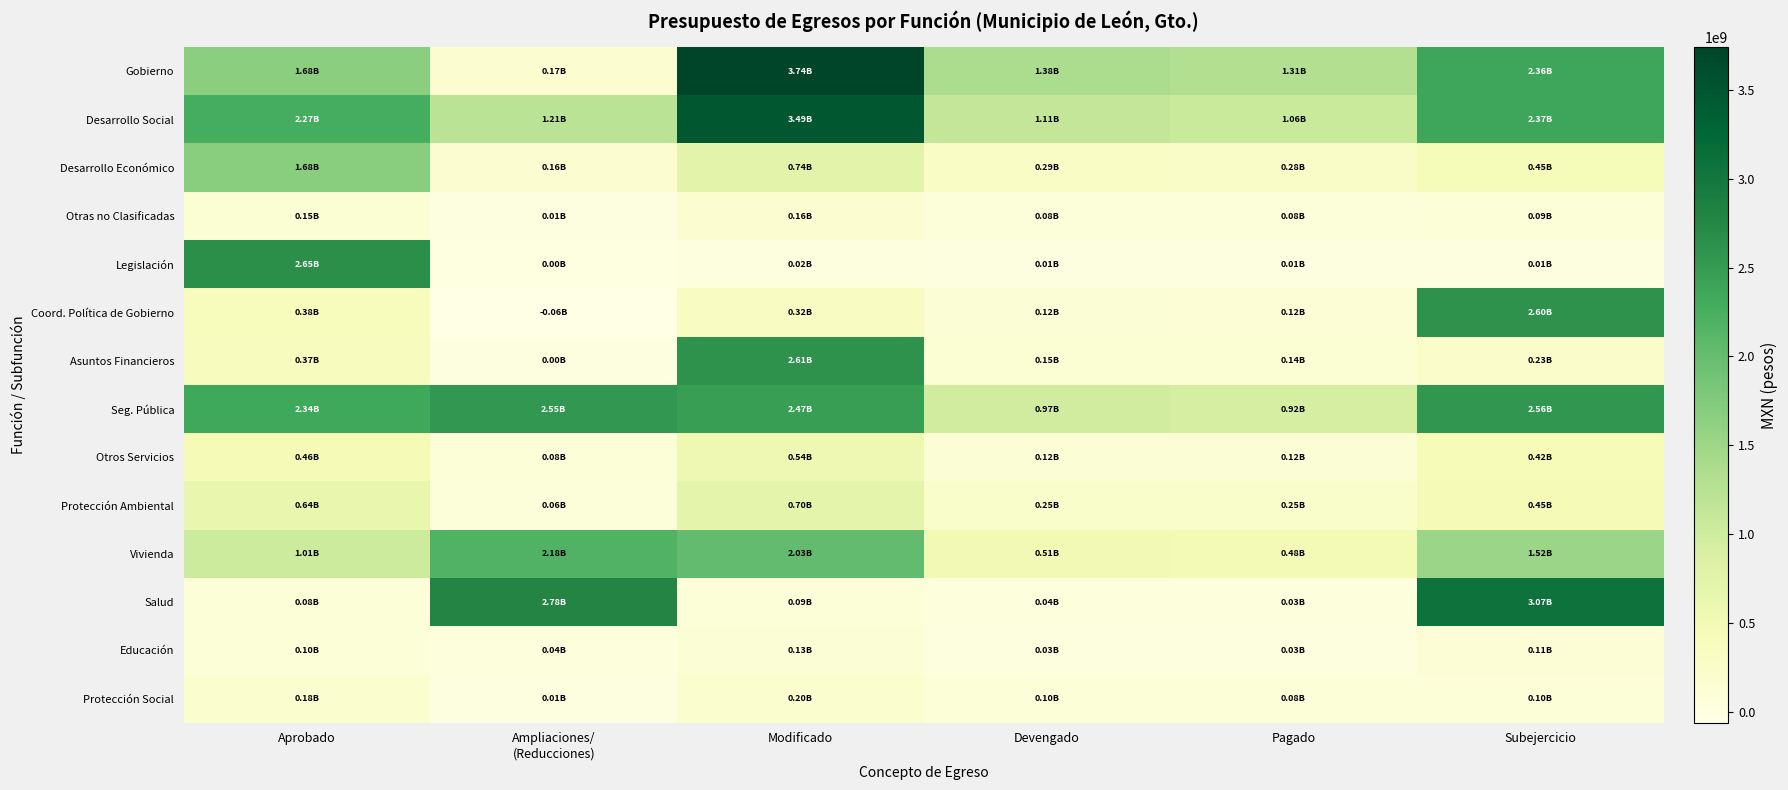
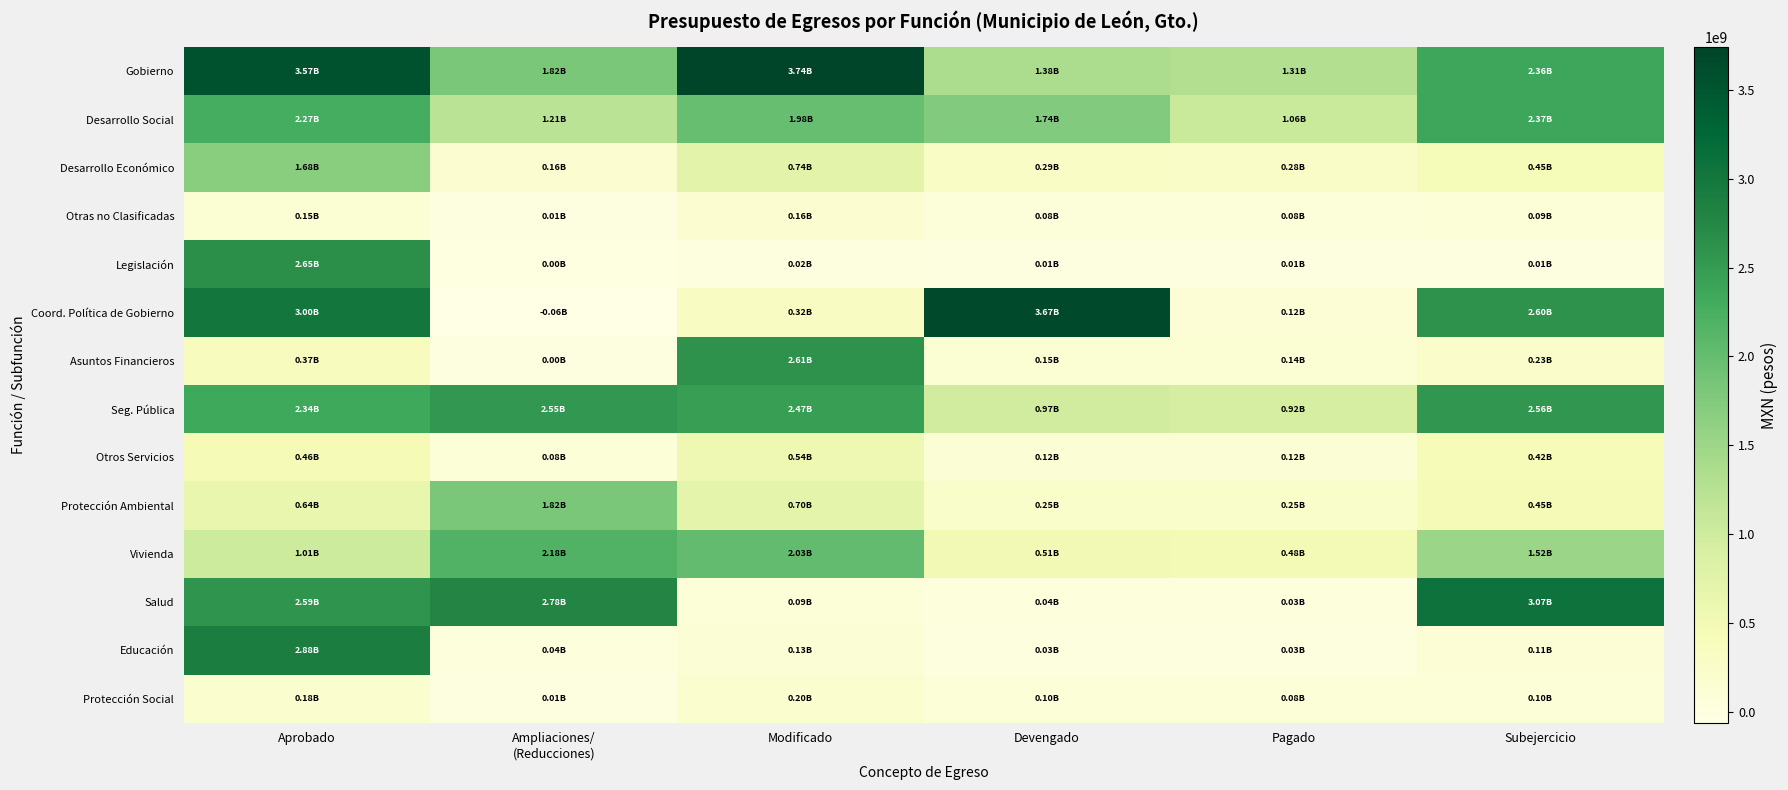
Gobierno, Aprobado: 1.68B -> 3.57B
Gobierno, Ampliaciones/ (Reducciones): 0.17B -> 1.82B
Desarrollo Social, Modificado: 3.49B -> 1.98B
Desarrollo Social, Devengado: 1.11B -> 1.74B
Coord. Política de Gobierno, Aprobado: 0.38B -> 3.00B
Coord. Política de Gobierno, Devengado: 0.12B -> 3.67B
Protección Ambiental, Ampliaciones/ (Reducciones): 0.06B -> 1.82B
Salud, Aprobado: 0.08B -> 2.59B
Educación, Aprobado: 0.10B -> 2.88B
